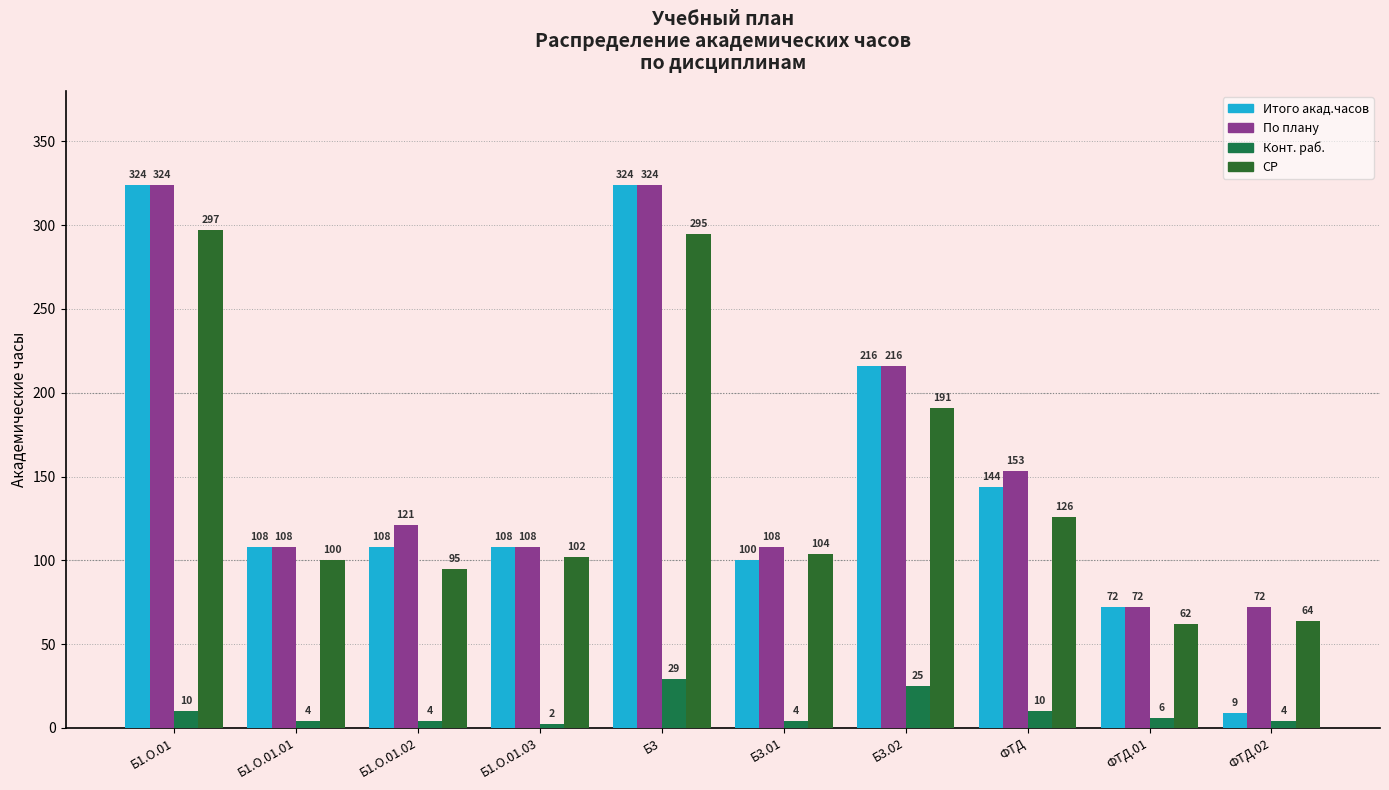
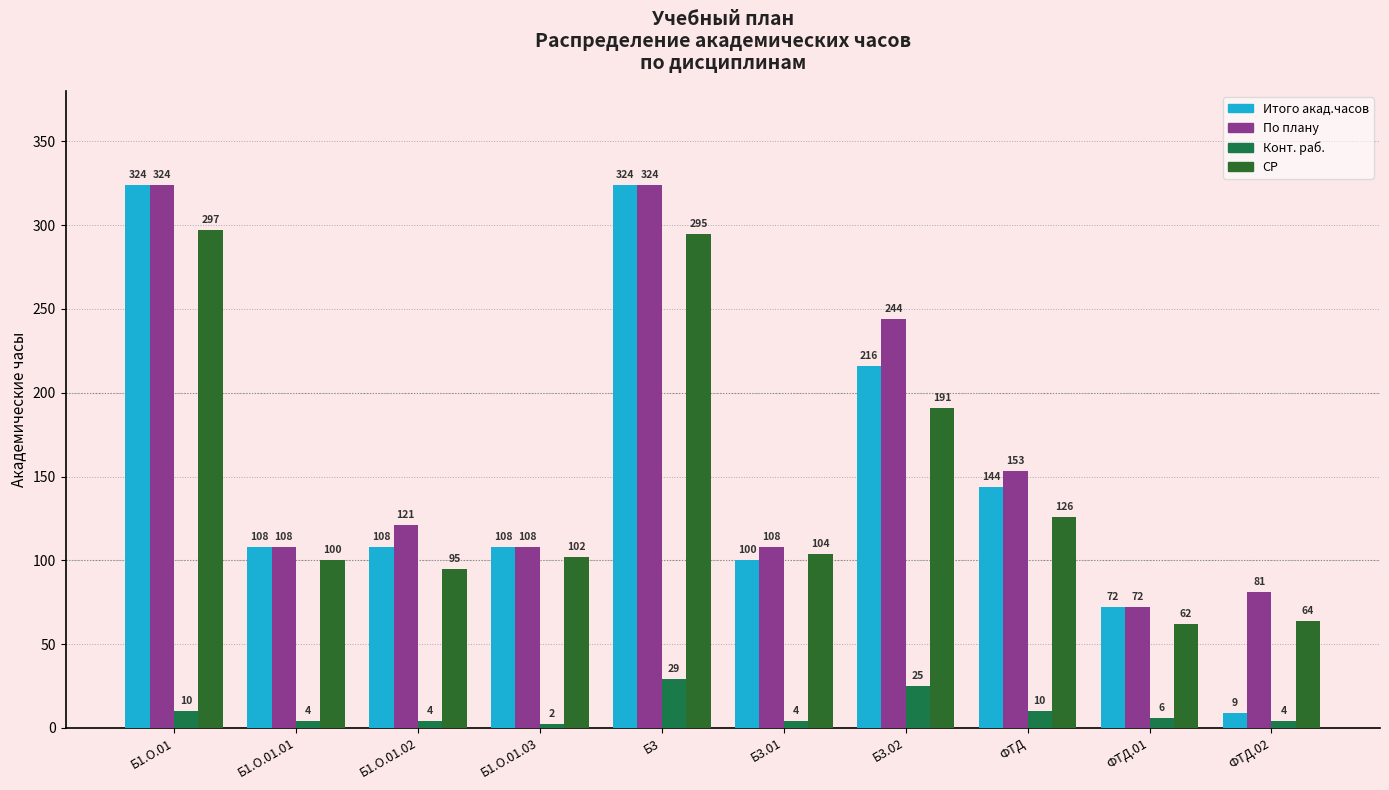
По плану, Б3.02: 216 -> 244
По плану, ФТД.02: 72 -> 81
